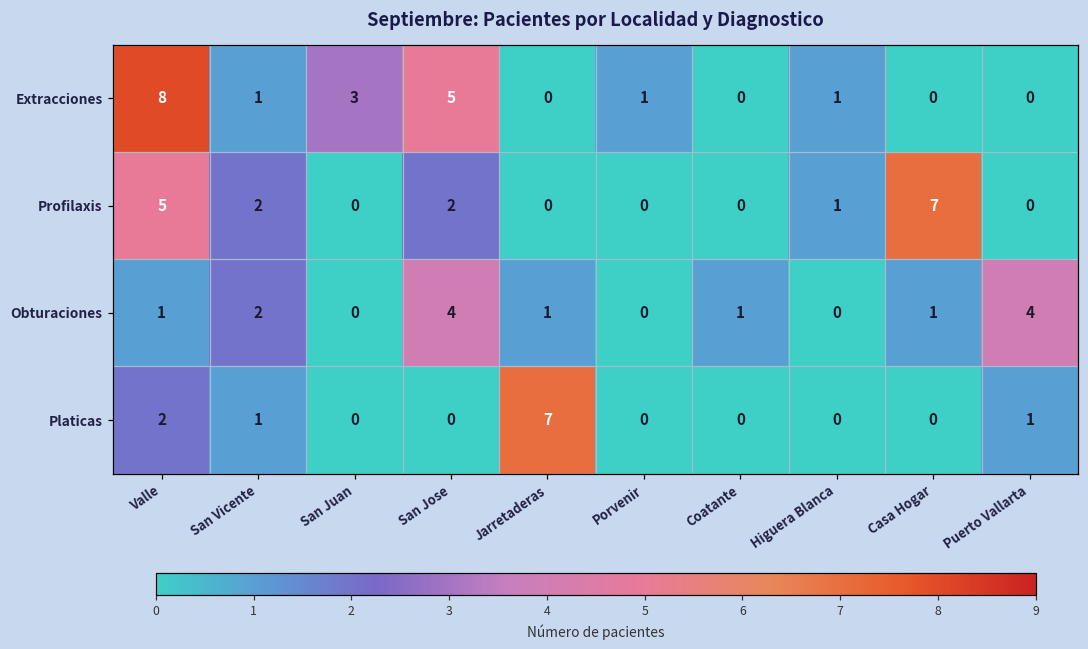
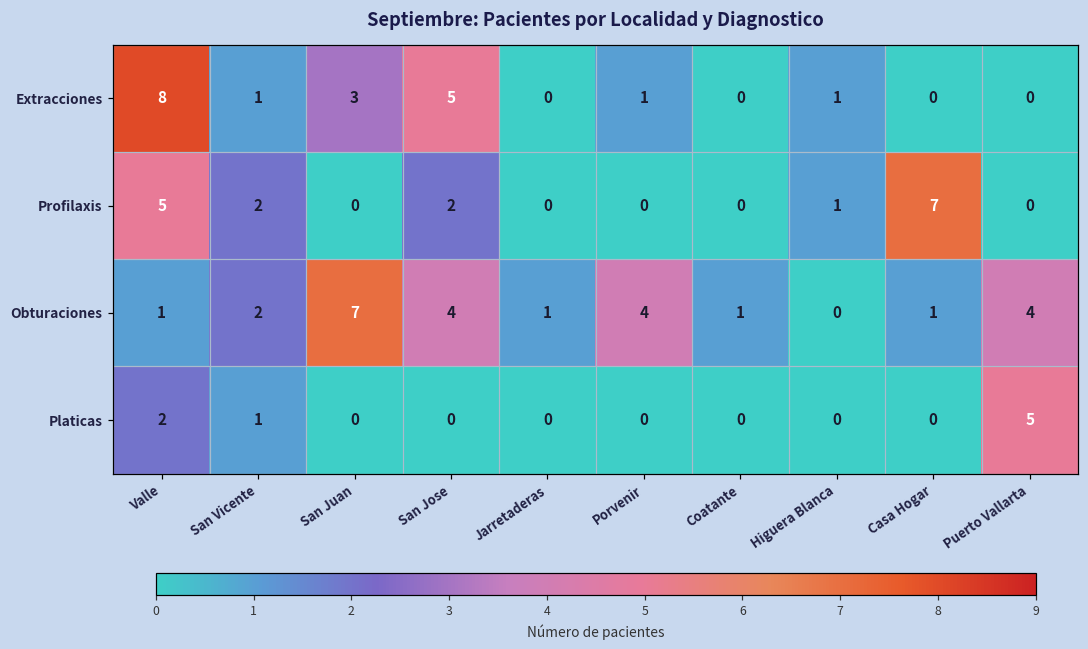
Obturaciones, San Juan: 0 -> 7
Obturaciones, Porvenir: 0 -> 4
Platicas, Jarretaderas: 7 -> 0
Platicas, Puerto Vallarta: 1 -> 5
